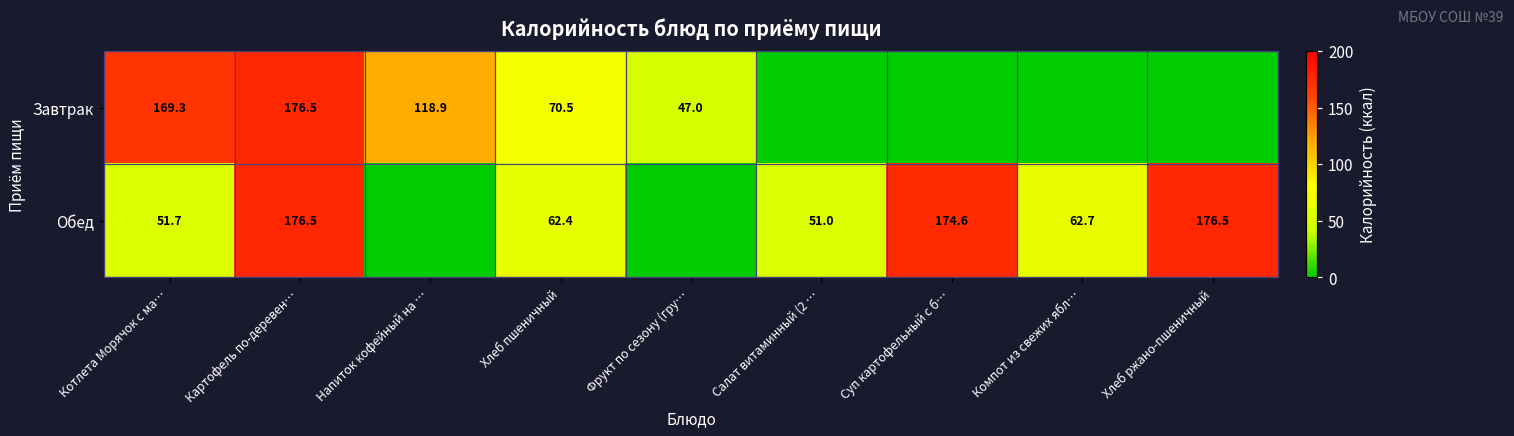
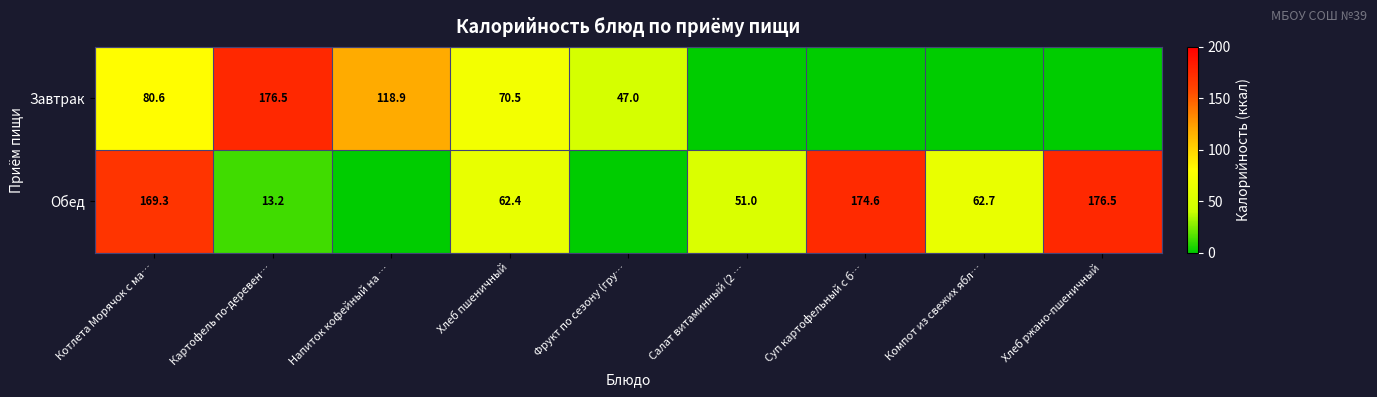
Завтрак, Котлета Морячок с ма…: 169.3 -> 80.6
Обед, Котлета Морячок с ма…: 51.7 -> 169.3
Обед, Картофель по-деревен…: 176.5 -> 13.2
